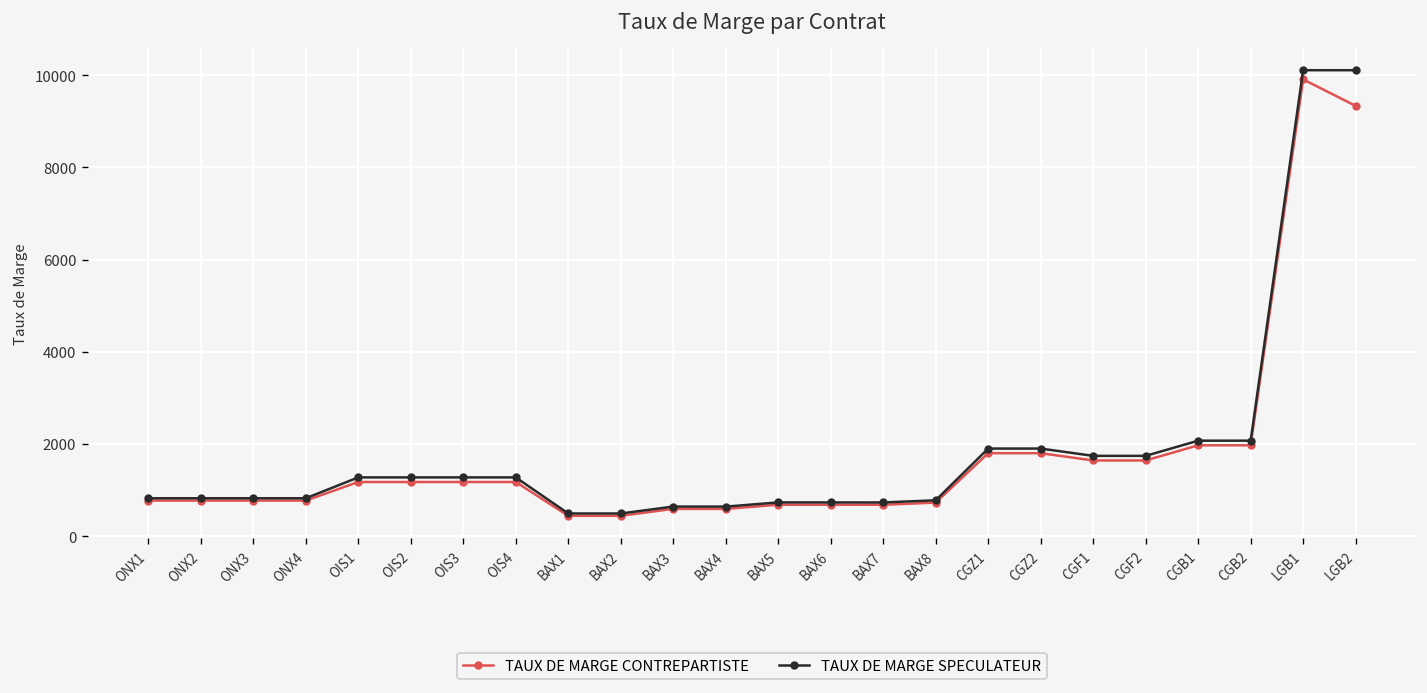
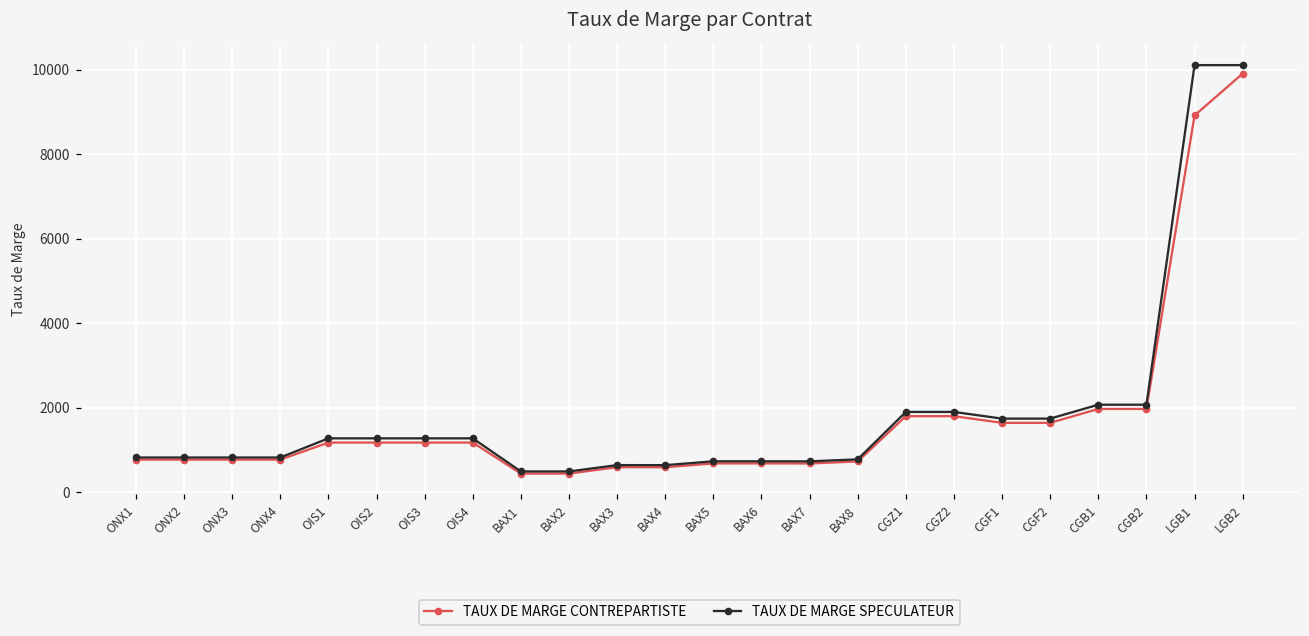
TAUX DE MARGE CONTREPARTISTE, LGB1: 9900 -> 8900
TAUX DE MARGE CONTREPARTISTE, LGB2: 9300 -> 9900
